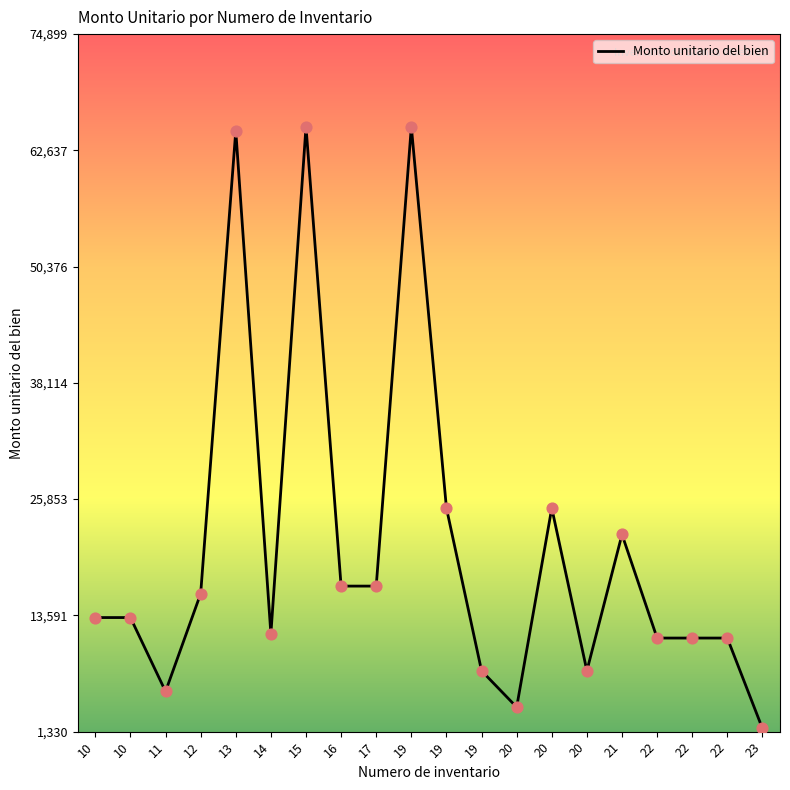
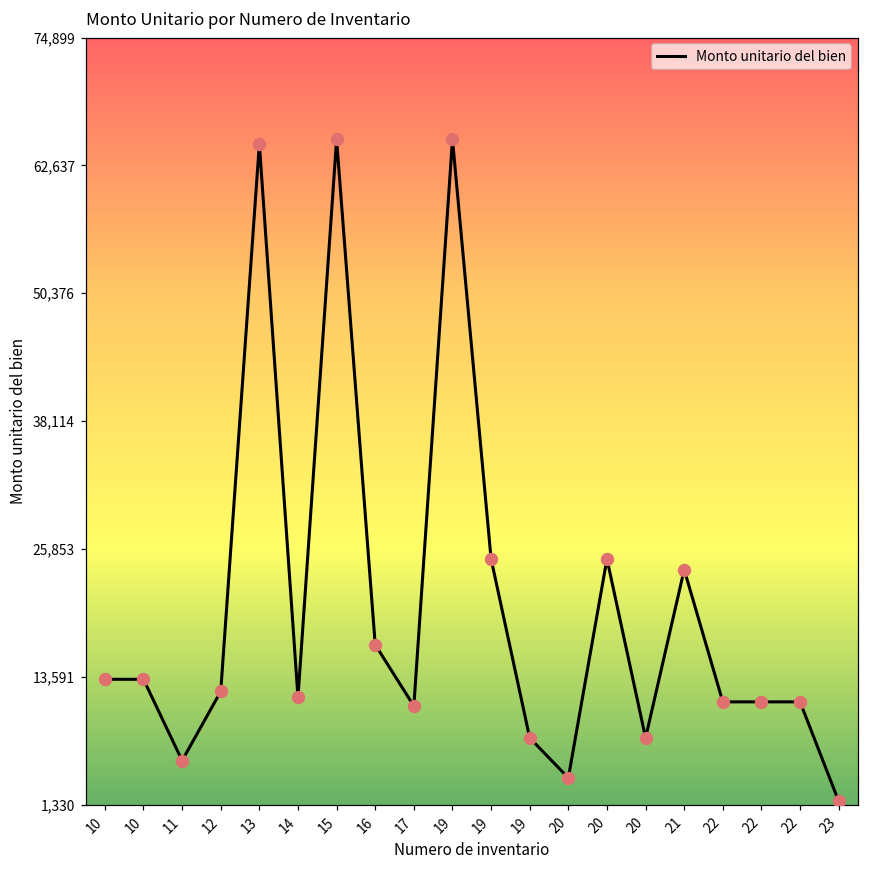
12: 16,000 -> 12,000
17: 17,000 -> 11,000
21: 22,000 -> 24,000
